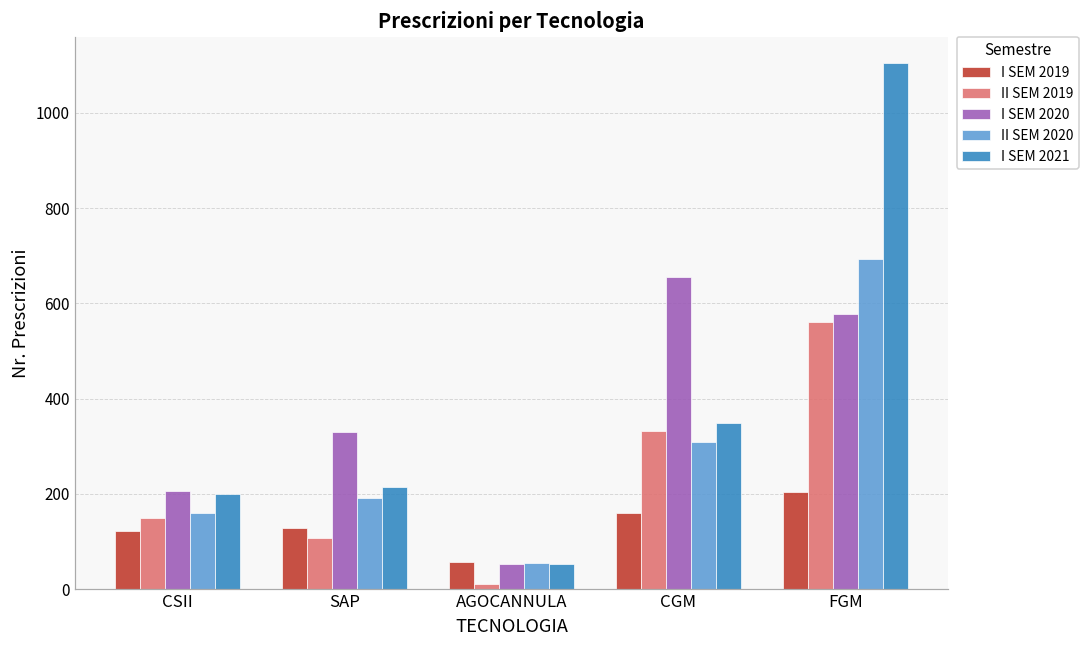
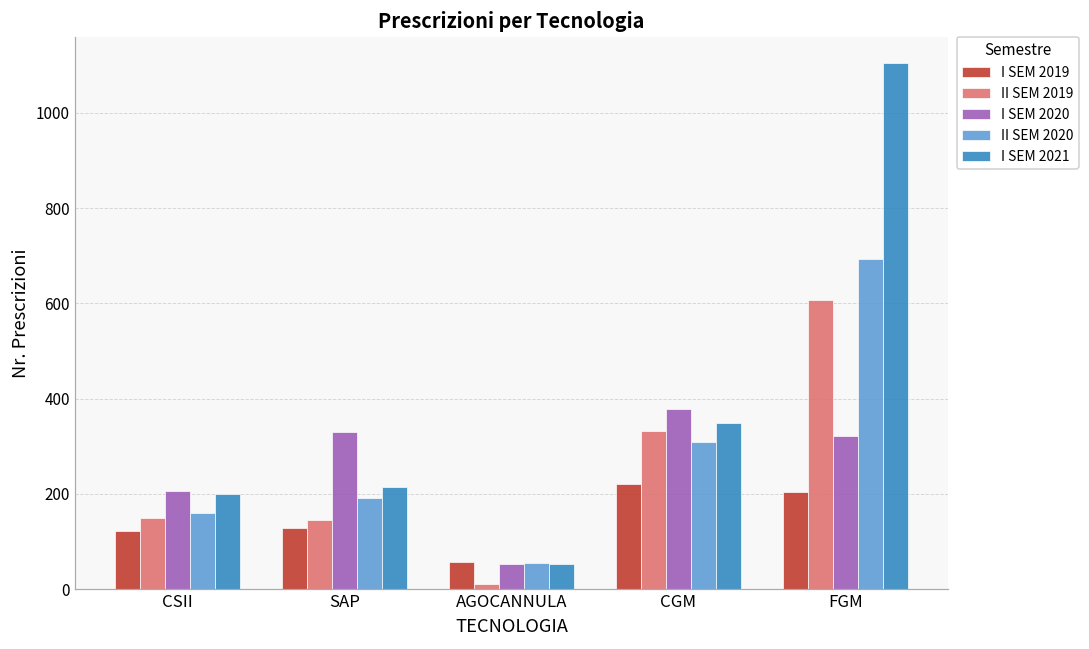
II SEM 2019, SAP: 110 -> 150
I SEM 2019, CGM: 160 -> 220
I SEM 2020, CGM: 660 -> 380
II SEM 2019, FGM: 560 -> 610
I SEM 2020, FGM: 580 -> 320
